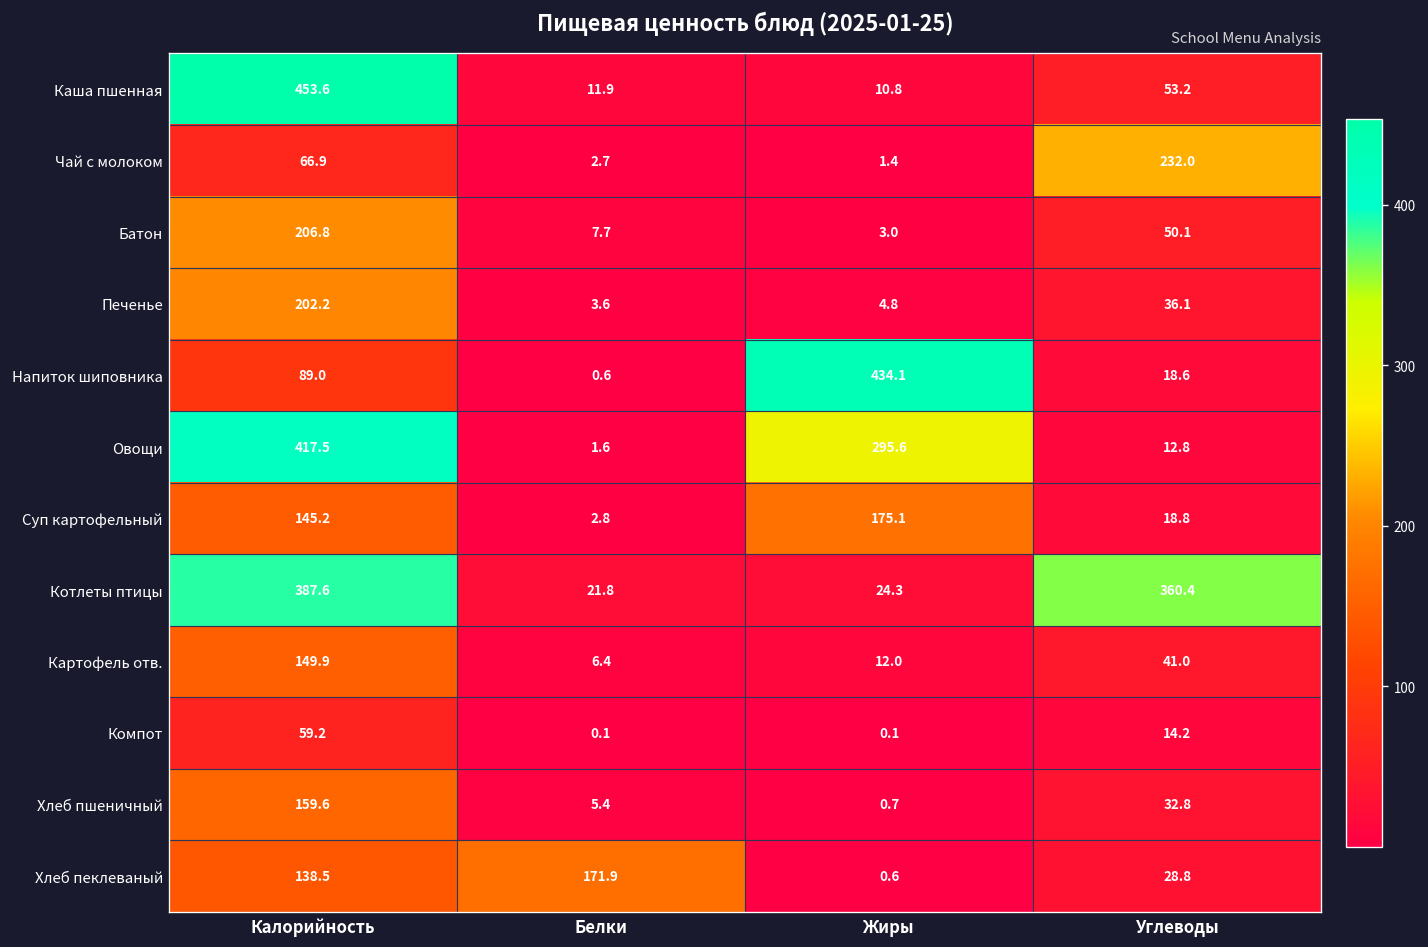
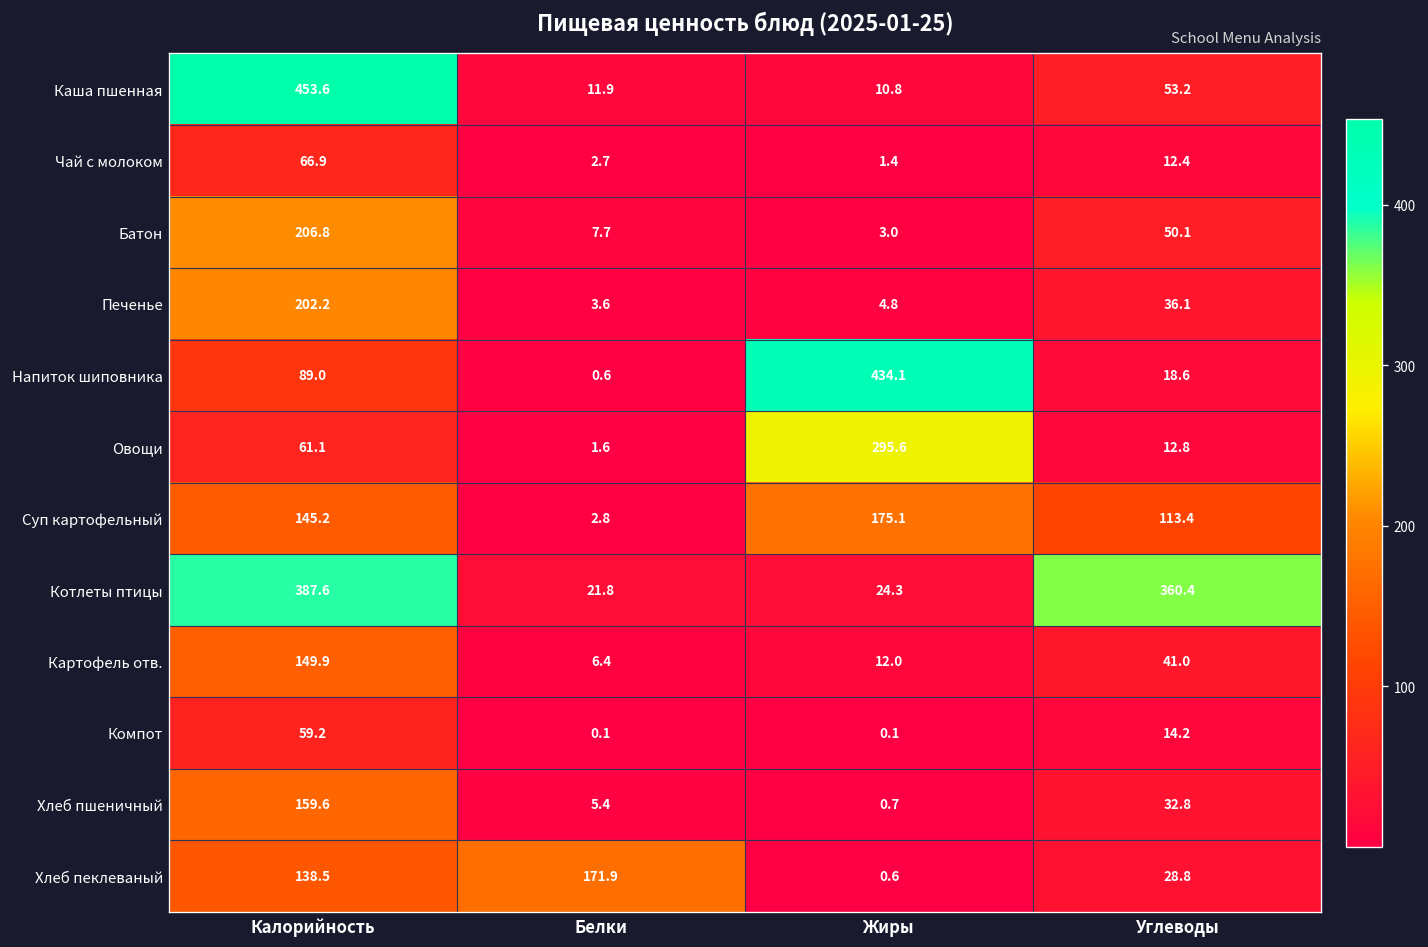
Чай с молоком, Углеводы: 232.0 -> 12.4
Овощи, Калорийность: 417.5 -> 61.1
Суп картофельный, Углеводы: 18.8 -> 113.4
